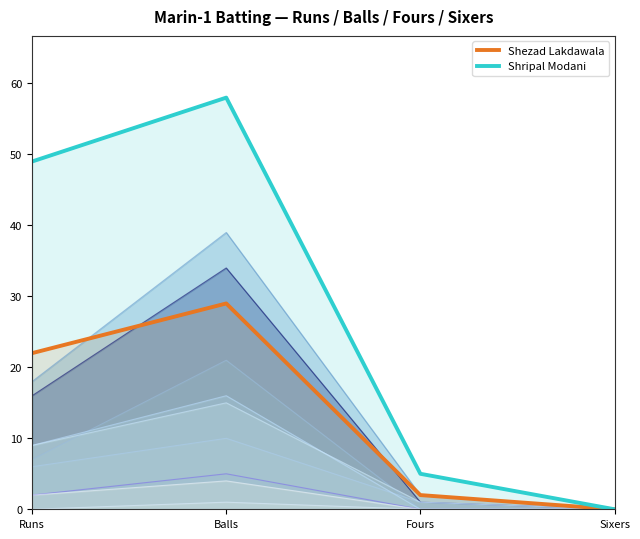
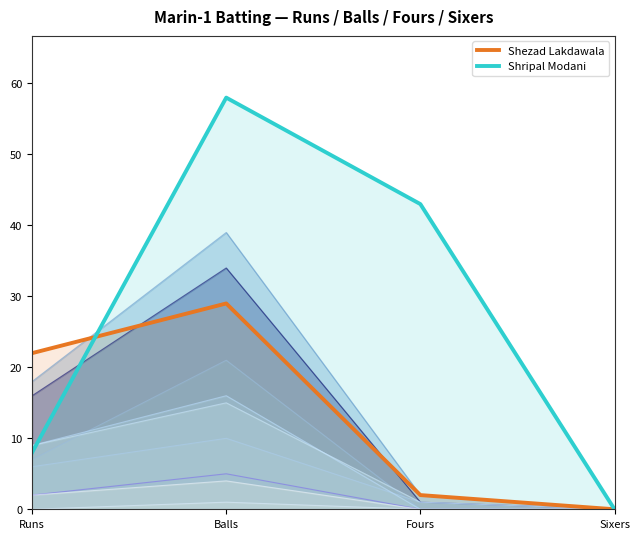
Shripal Modani, Runs: 49 -> 8
Shripal Modani, Fours: 5 -> 43
